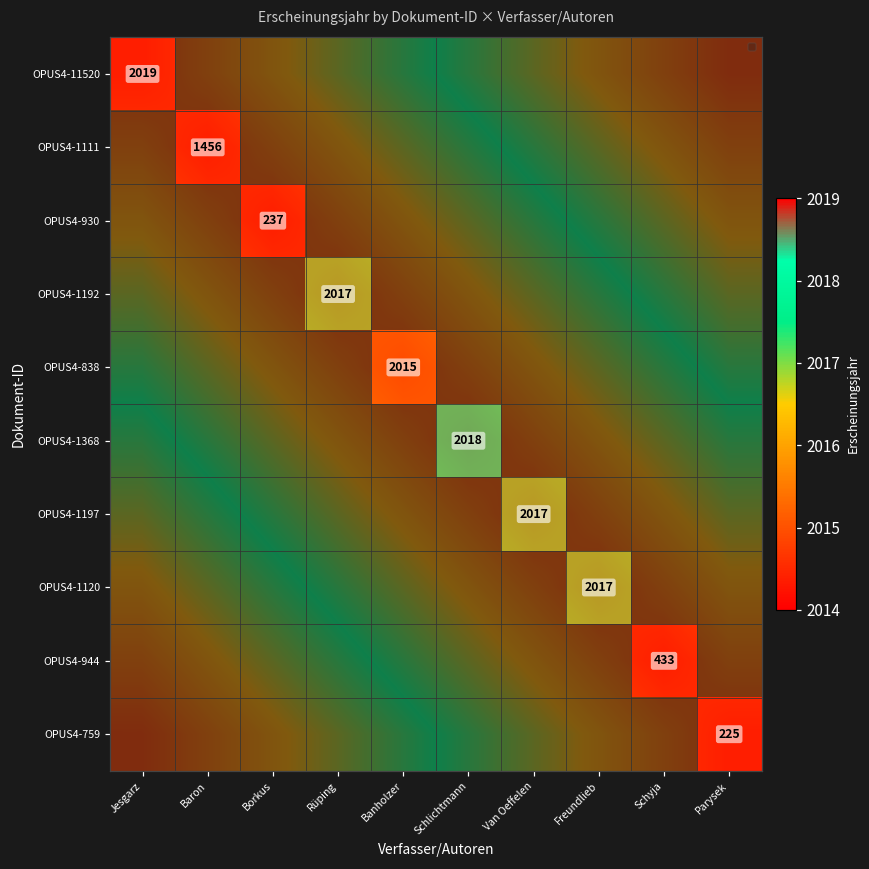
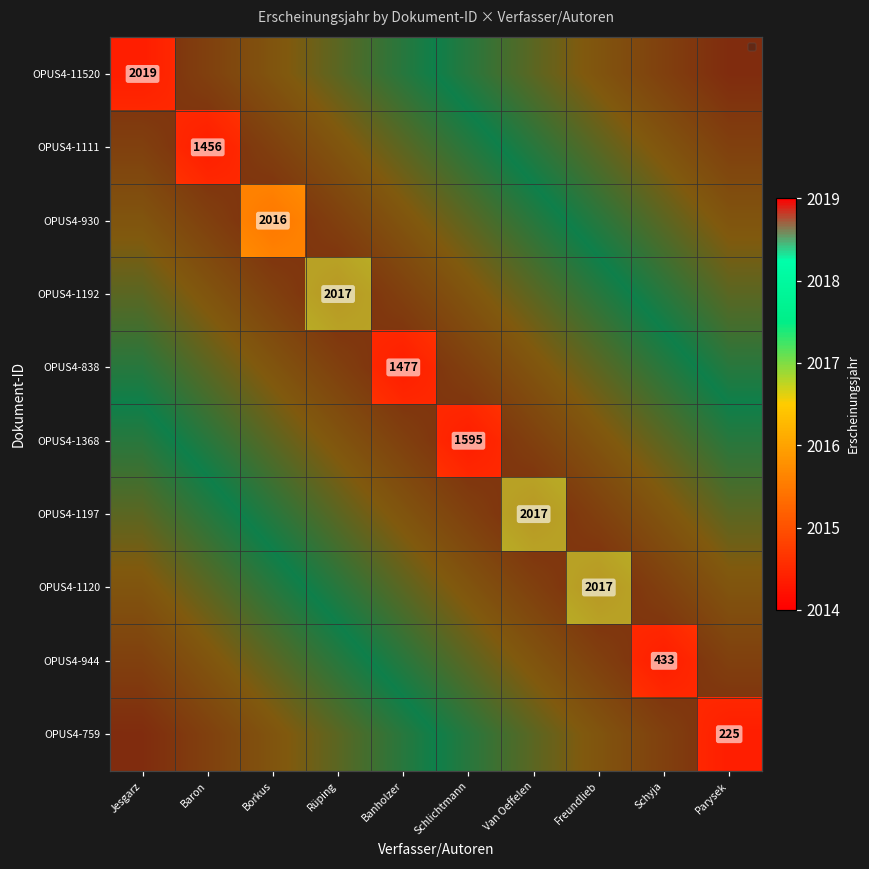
OPUS4-930, Borkus: 237 -> 2016
OPUS4-838, Banholzer: 2015 -> 1477
OPUS4-1368, Schlichtmann: 2018 -> 1595
